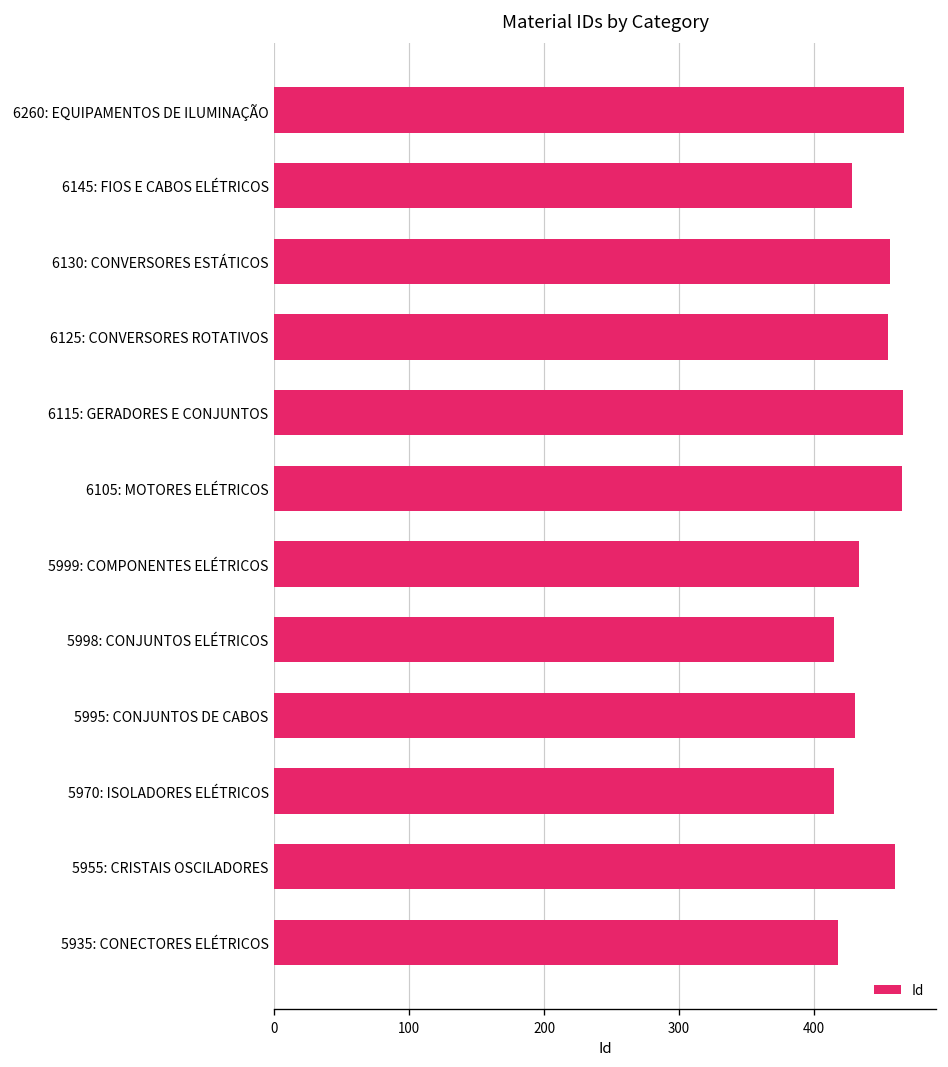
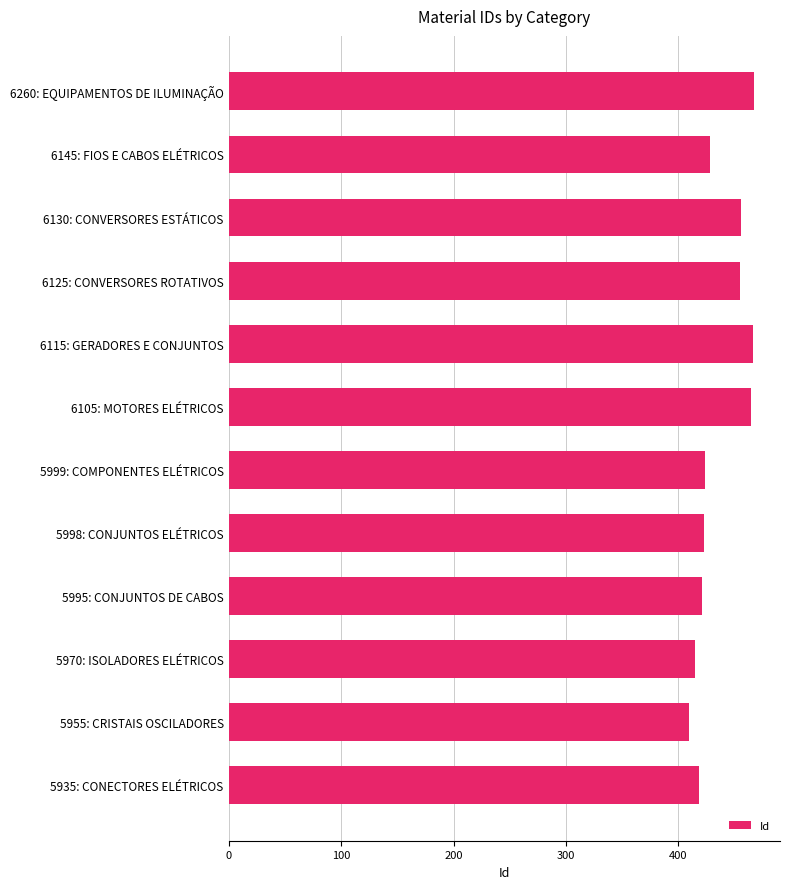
5999: COMPONENTES ELÉTRICOS: 433 -> 424
5998: CONJUNTOS ELÉTRICOS: 415 -> 423
5995: CONJUNTOS DE CABOS: 430 -> 421
5955: CRISTAIS OSCILADORES: 460 -> 409
